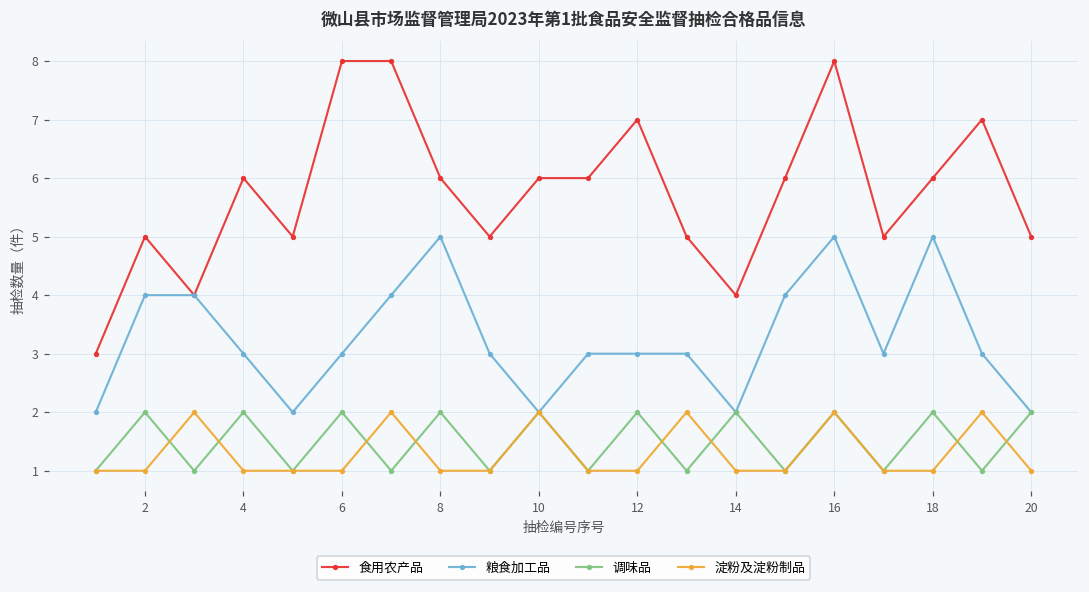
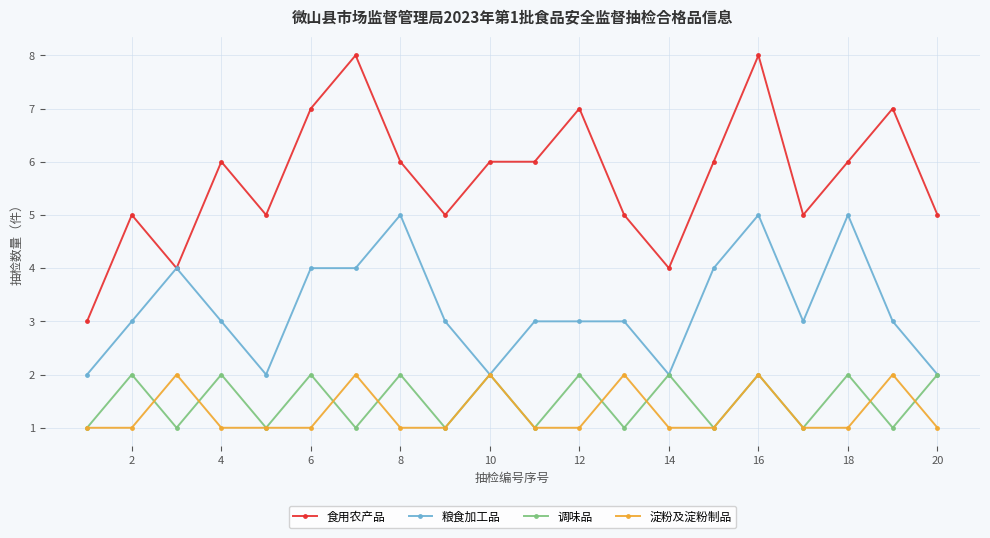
粮食加工品, 2: 4 -> 3
食用农产品, 6: 8 -> 7
粮食加工品, 6: 3 -> 4
